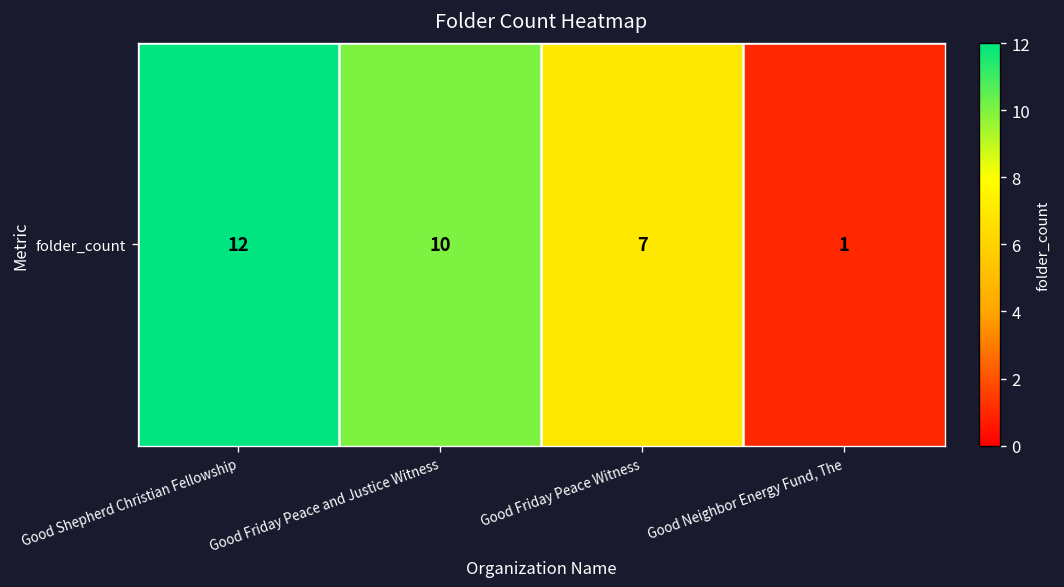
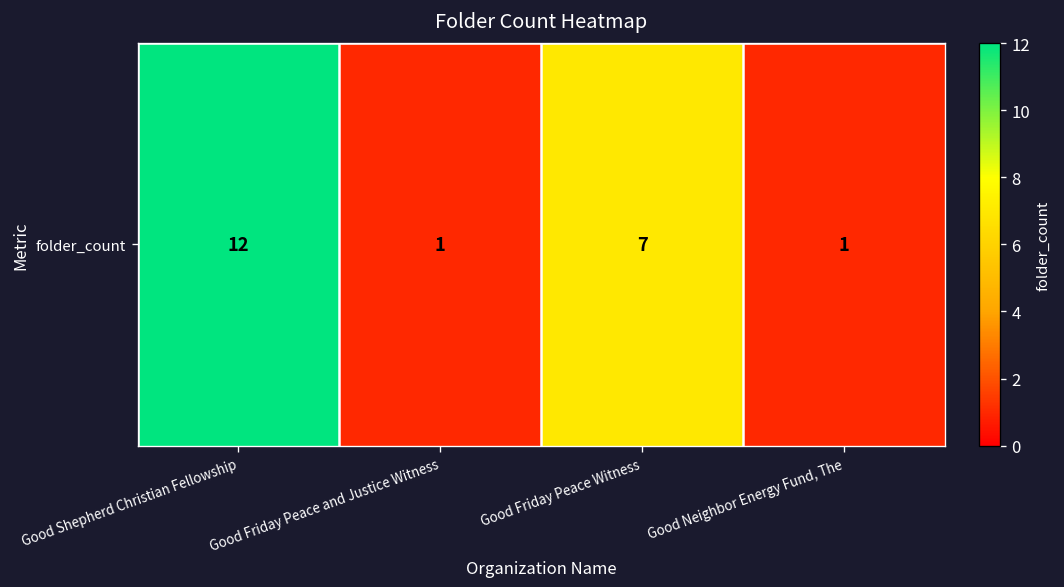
folder_count, Good Friday Peace and Justice Witness: 10 -> 1
